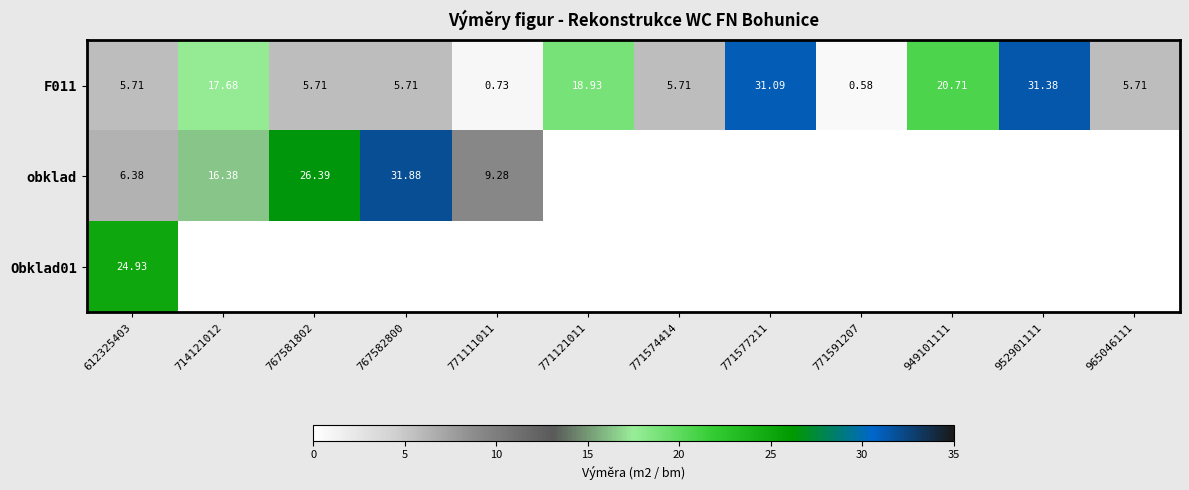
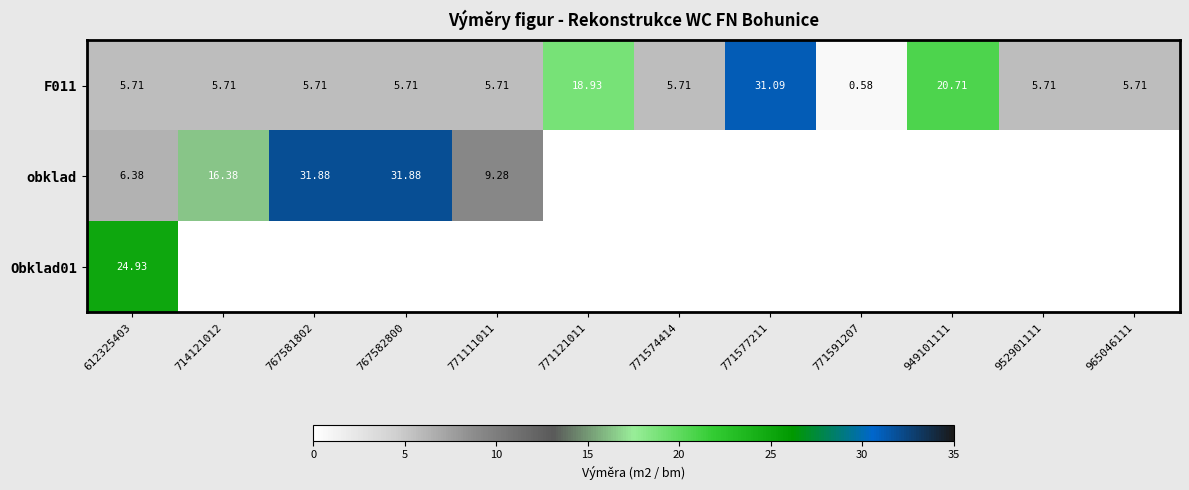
F011, 714121012: 17.68 -> 5.71
F011, 771111011: 0.73 -> 5.71
F011, 952901111: 31.38 -> 5.71
obklad, 767581802: 26.39 -> 31.88
